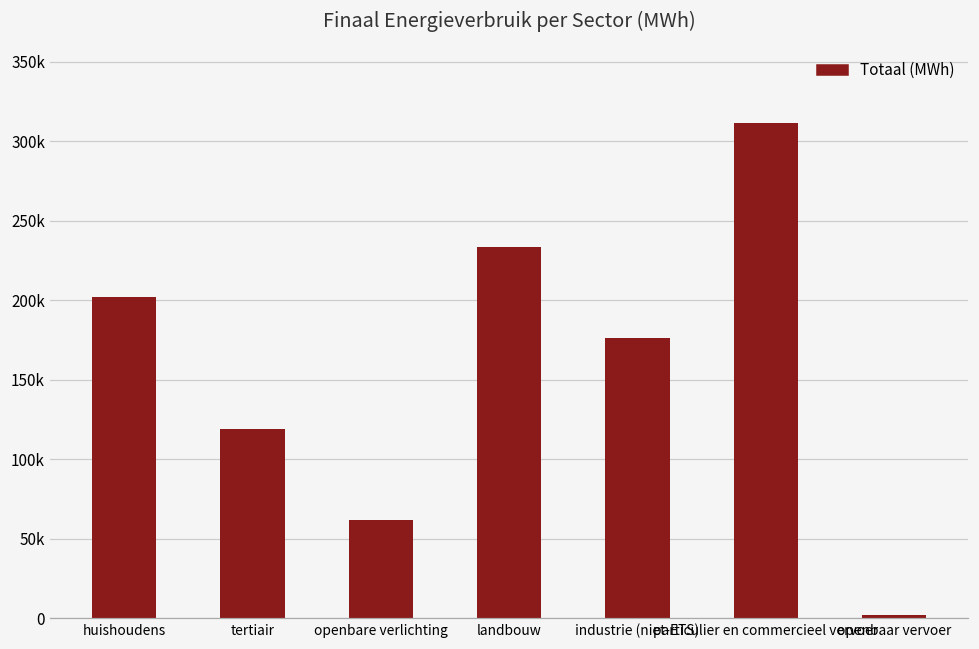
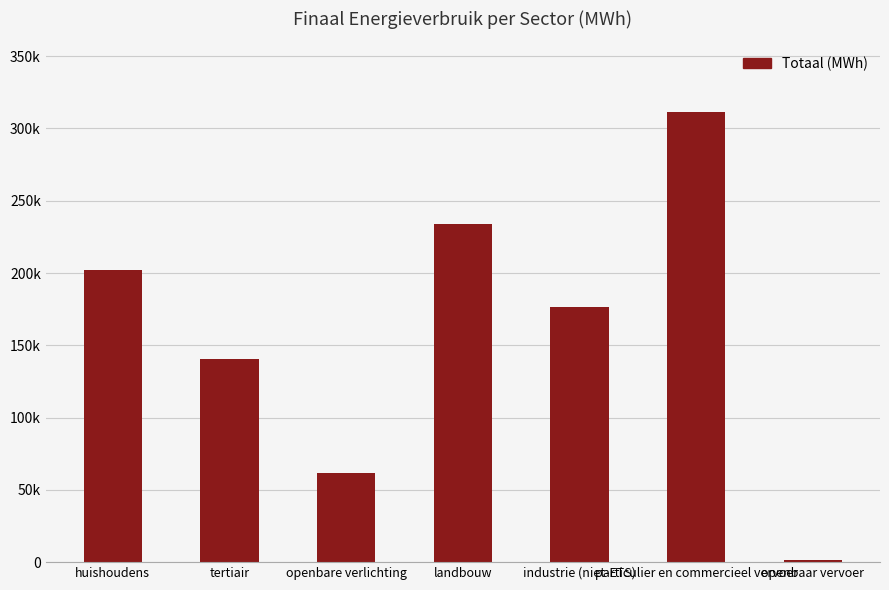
tertiair: 119000 -> 141000
